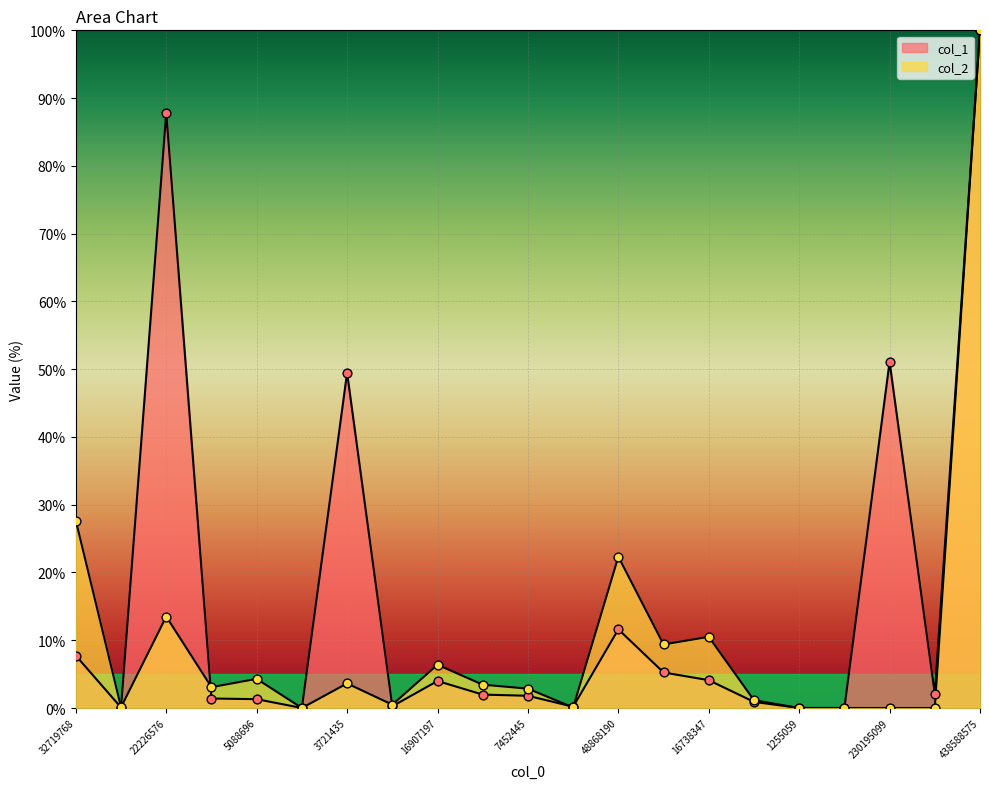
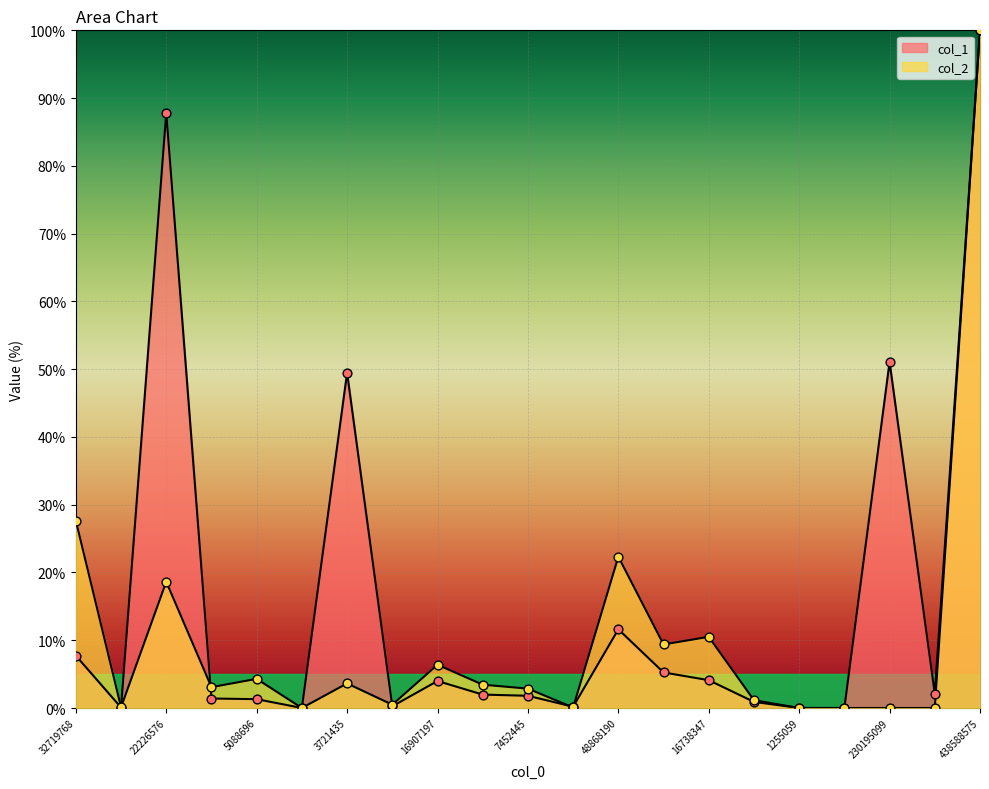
col_2, 22226576: 13% -> 19%
